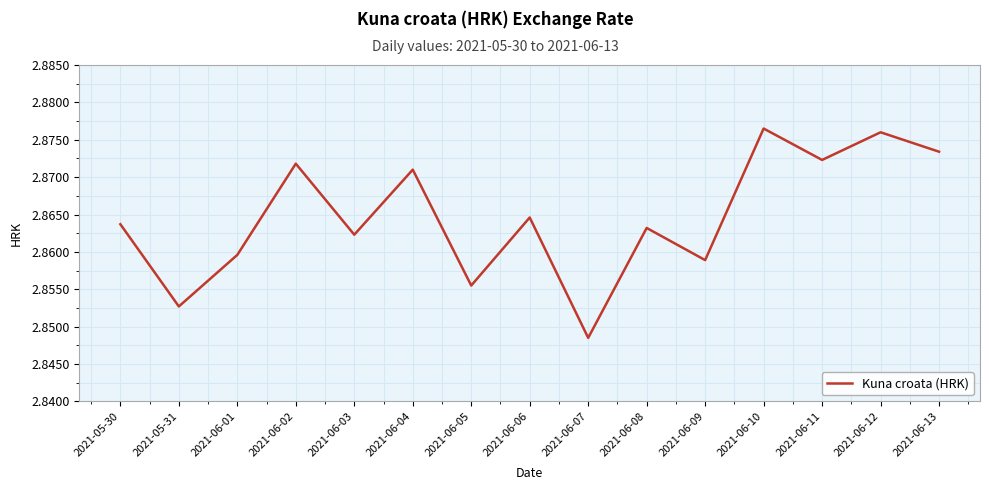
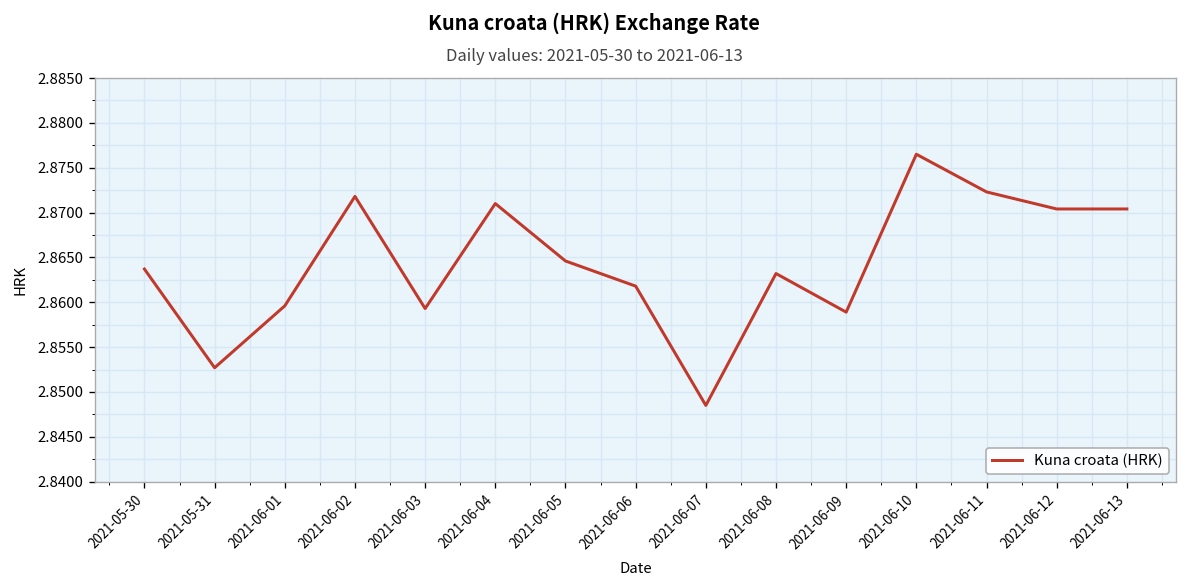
2021-06-03: 2.862 -> 2.859
2021-06-05: 2.856 -> 2.865
2021-06-06: 2.865 -> 2.862
2021-06-12: 2.876 -> 2.870
2021-06-13: 2.873 -> 2.870
